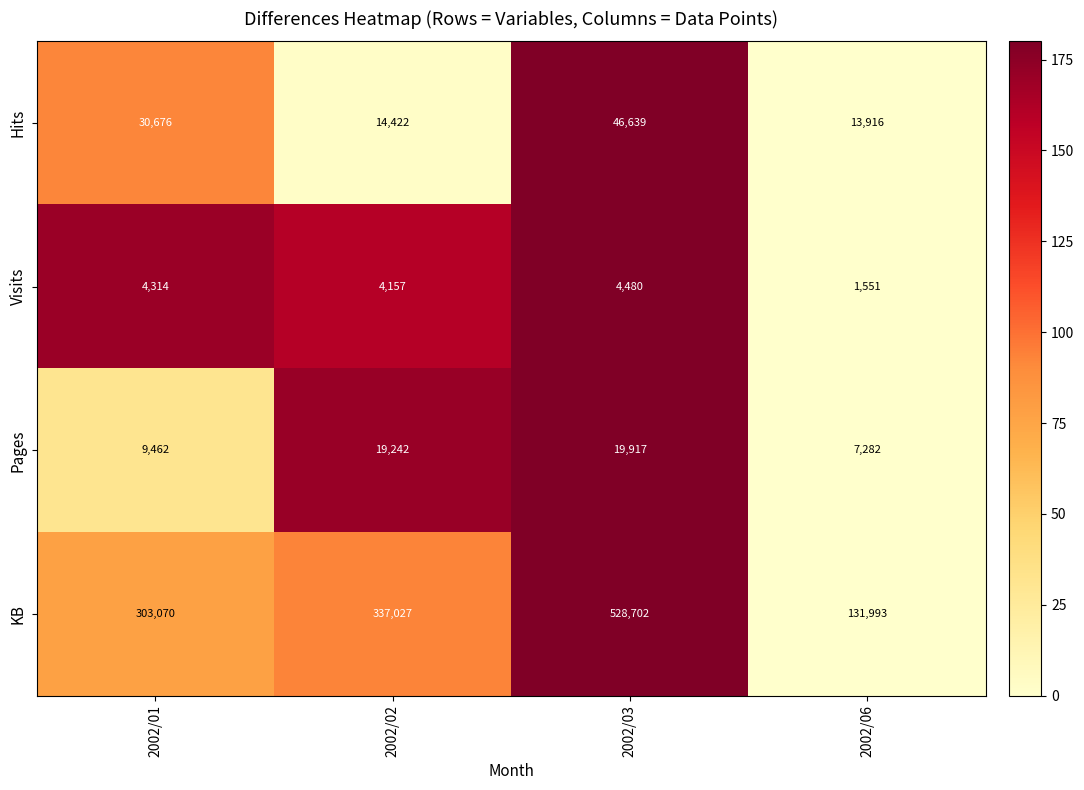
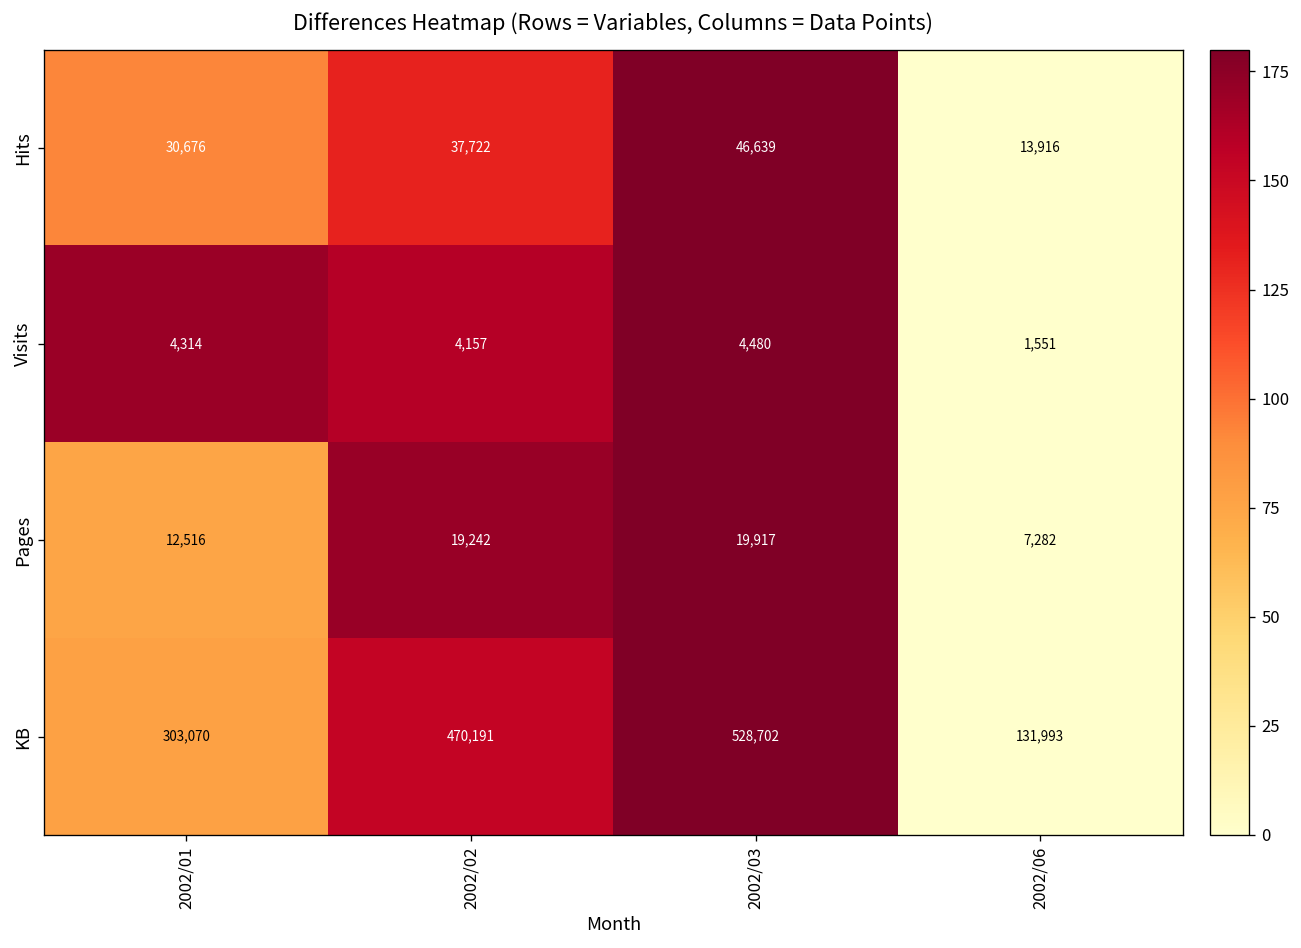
Hits, 2002/02: 14,422 -> 37,722
Pages, 2002/01: 9,462 -> 12,516
KB, 2002/02: 337,027 -> 470,191
